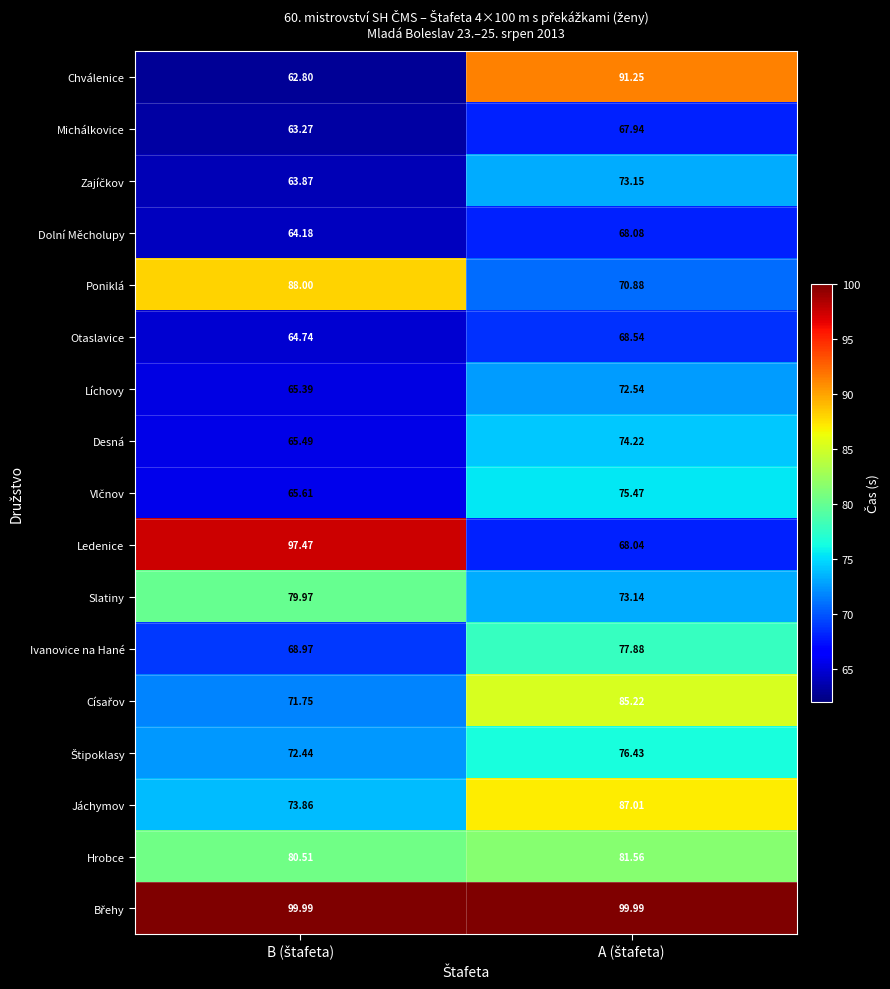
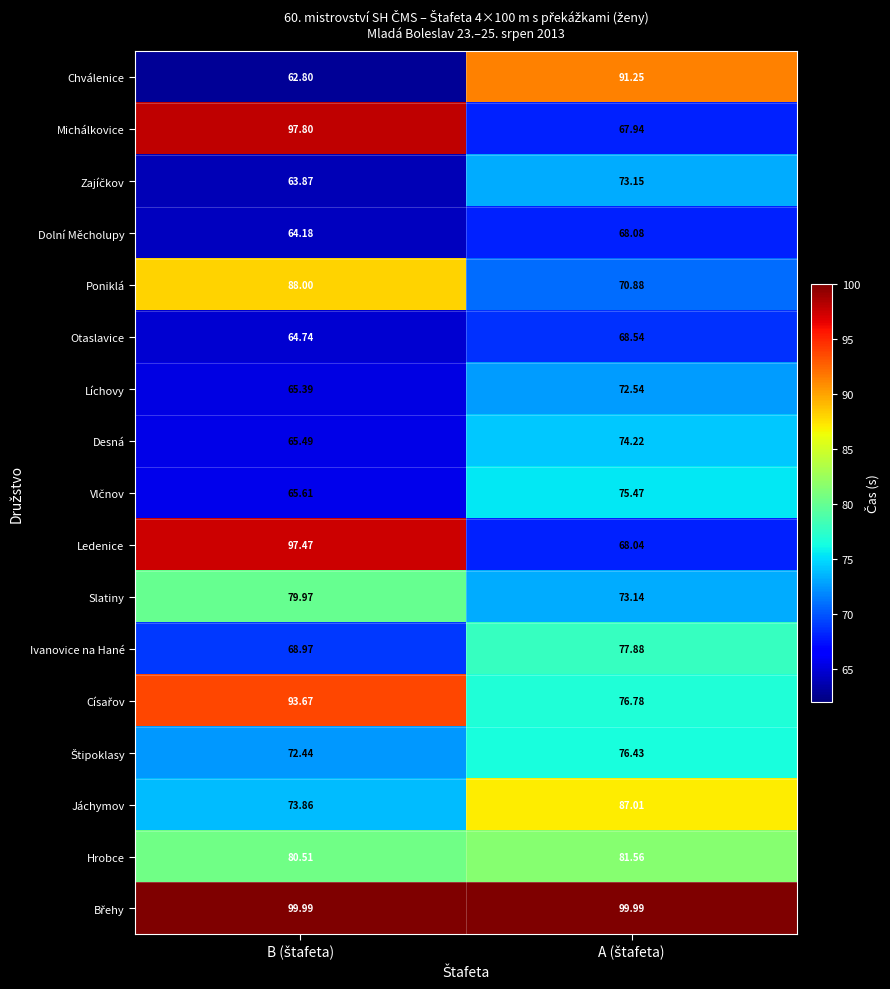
Michálkovice, B (štafeta): 63.27 -> 97.80
Císařov, B (štafeta): 71.75 -> 93.67
Císařov, A (štafeta): 85.22 -> 76.78
